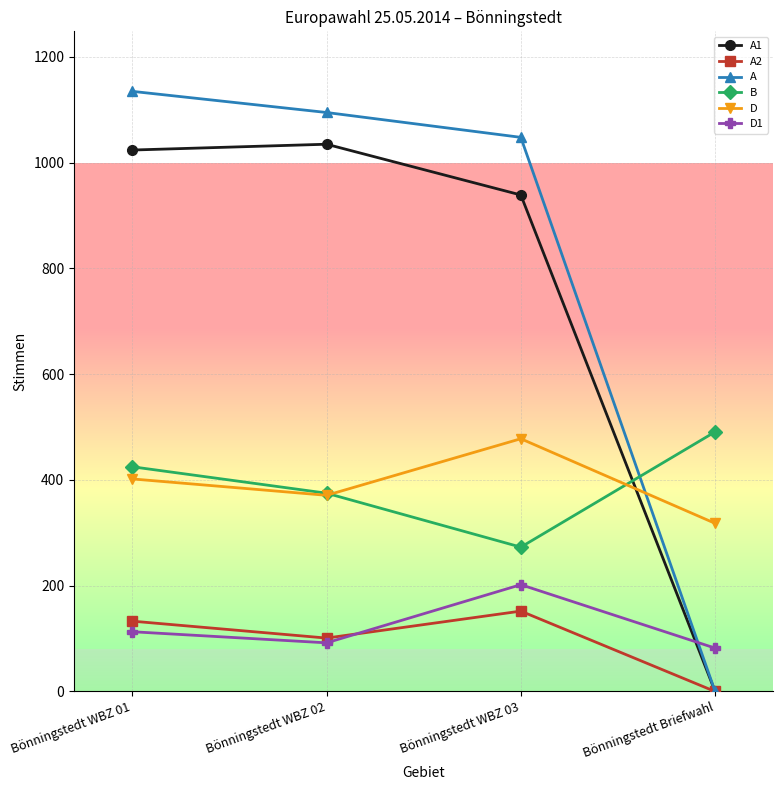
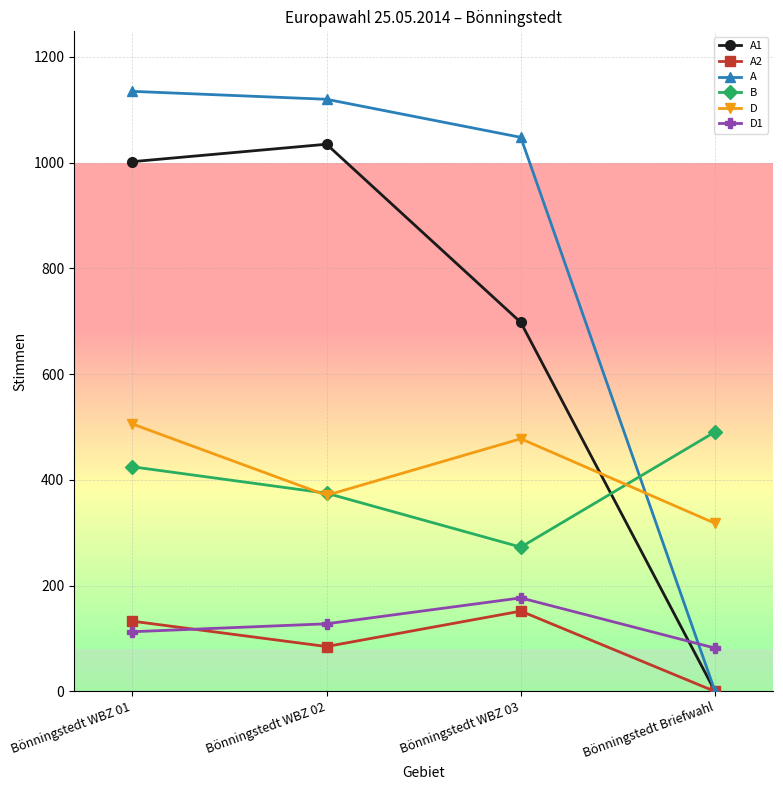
A1, Bönningstedt WBZ 01: 1020 -> 1000
D, Bönningstedt WBZ 01: 400 -> 510
A2, Bönningstedt WBZ 02: 100 -> 90
A, Bönningstedt WBZ 02: 1100 -> 1120
D1, Bönningstedt WBZ 02: 90 -> 130
A1, Bönningstedt WBZ 03: 940 -> 700
D1, Bönningstedt WBZ 03: 200 -> 180
